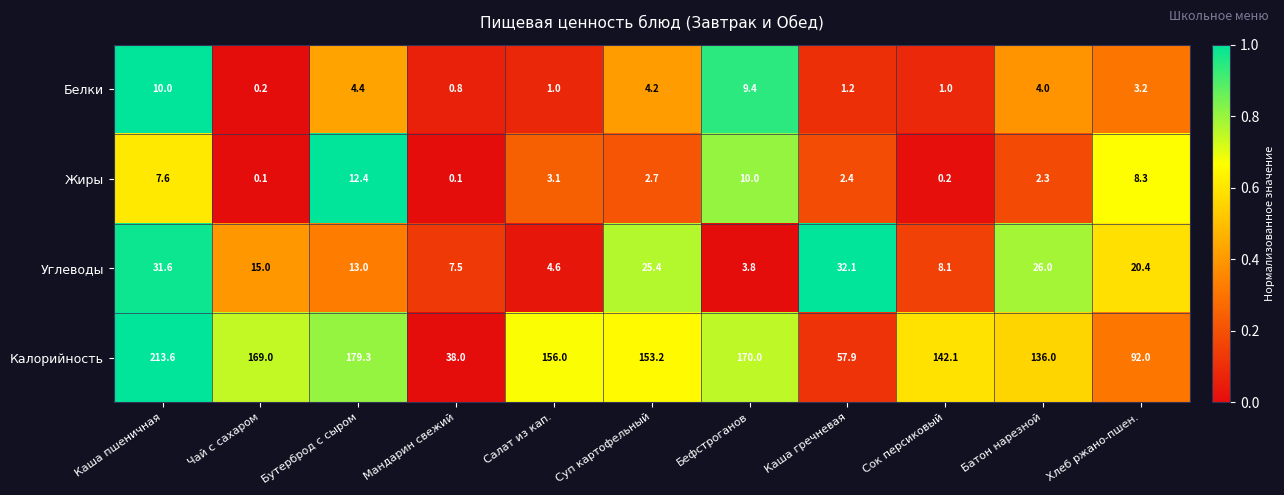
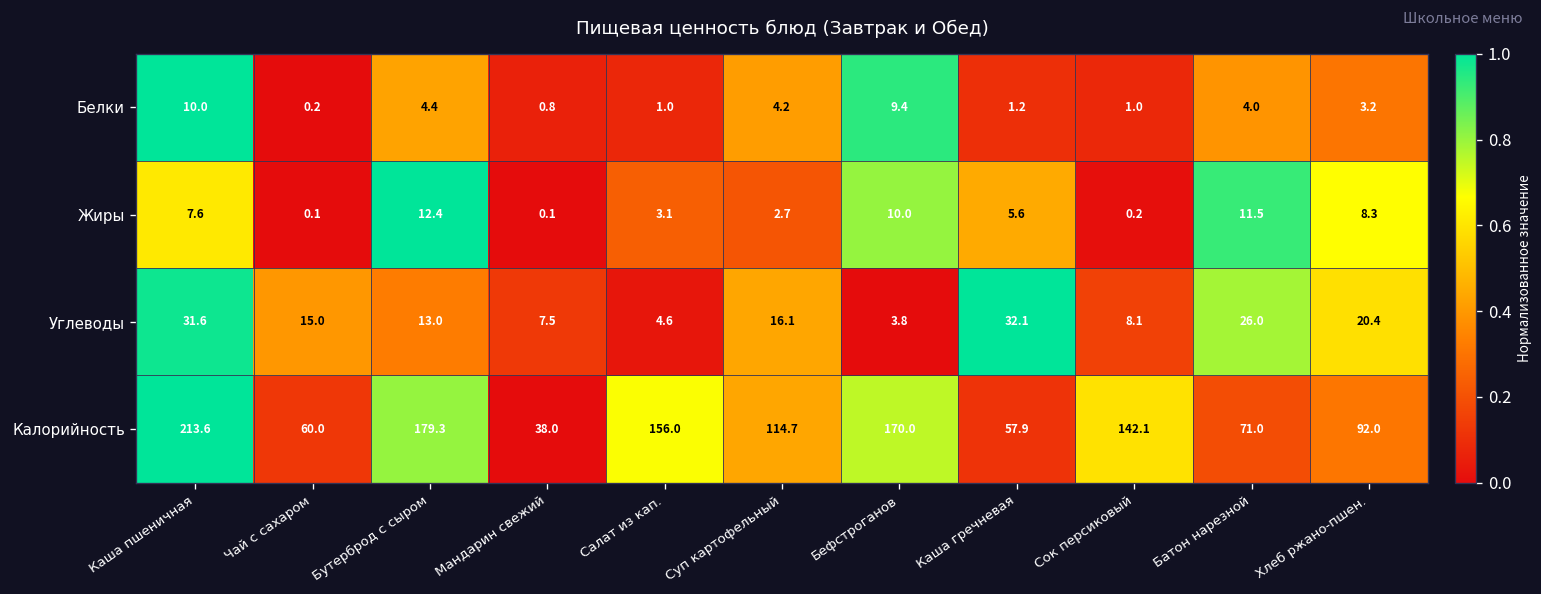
Жиры, Каша гречневая: 2.4 -> 5.6
Жиры, Батон нарезной: 2.3 -> 11.5
Углеводы, Суп картофельный: 25.4 -> 16.1
Калорийность, Чай с сахаром: 169.0 -> 60.0
Калорийность, Суп картофельный: 153.2 -> 114.7
Калорийность, Батон нарезной: 136.0 -> 71.0
